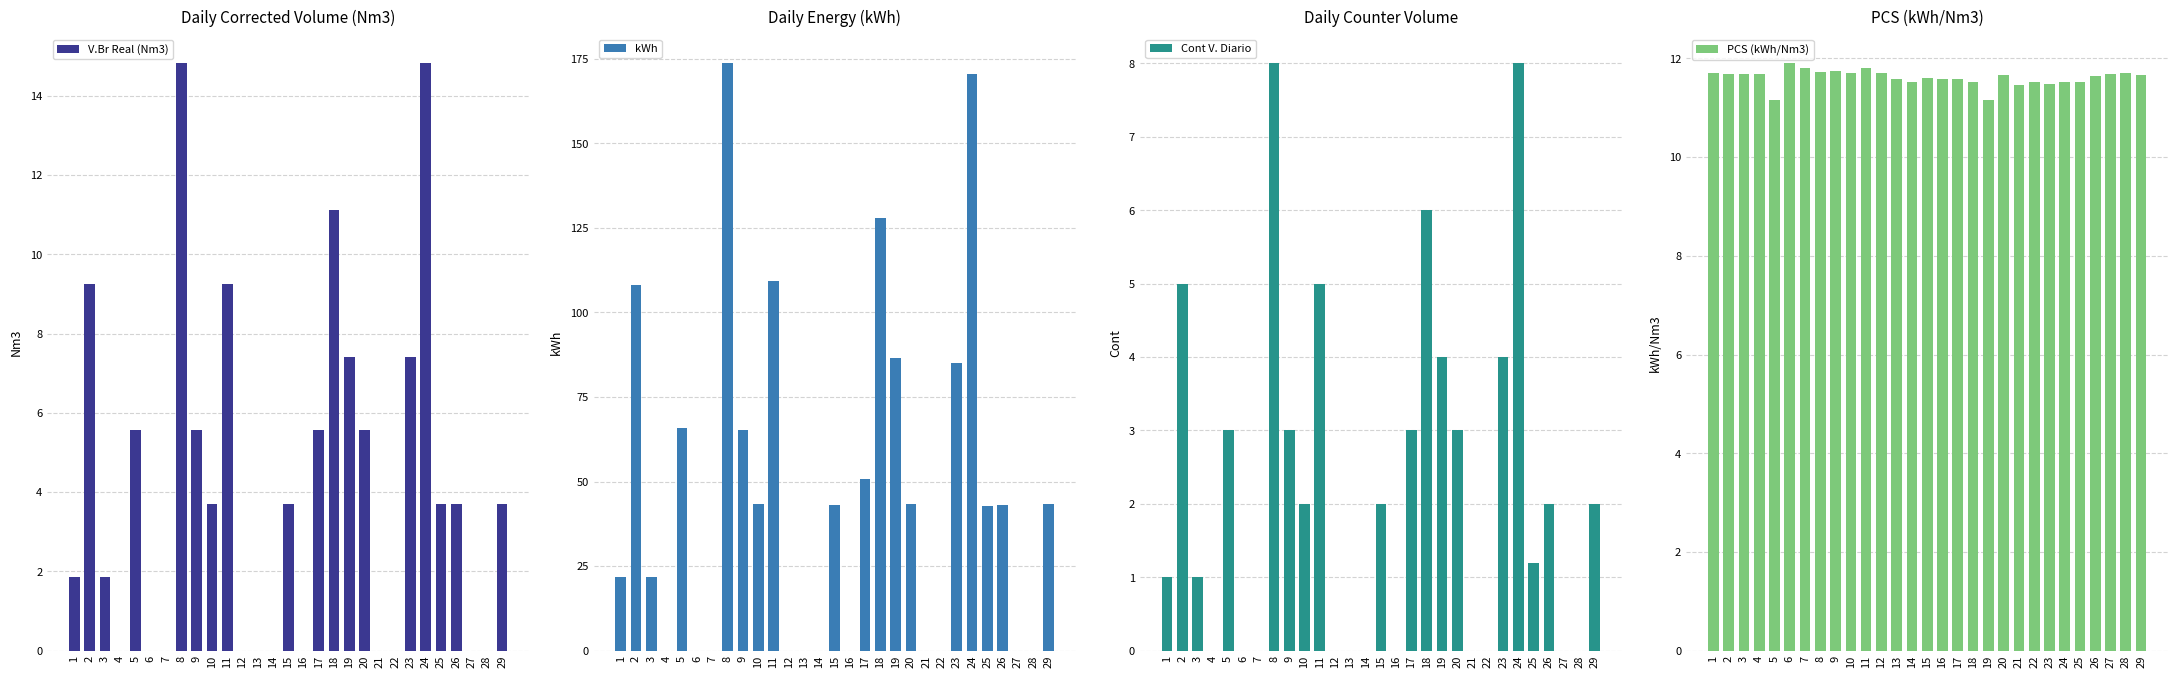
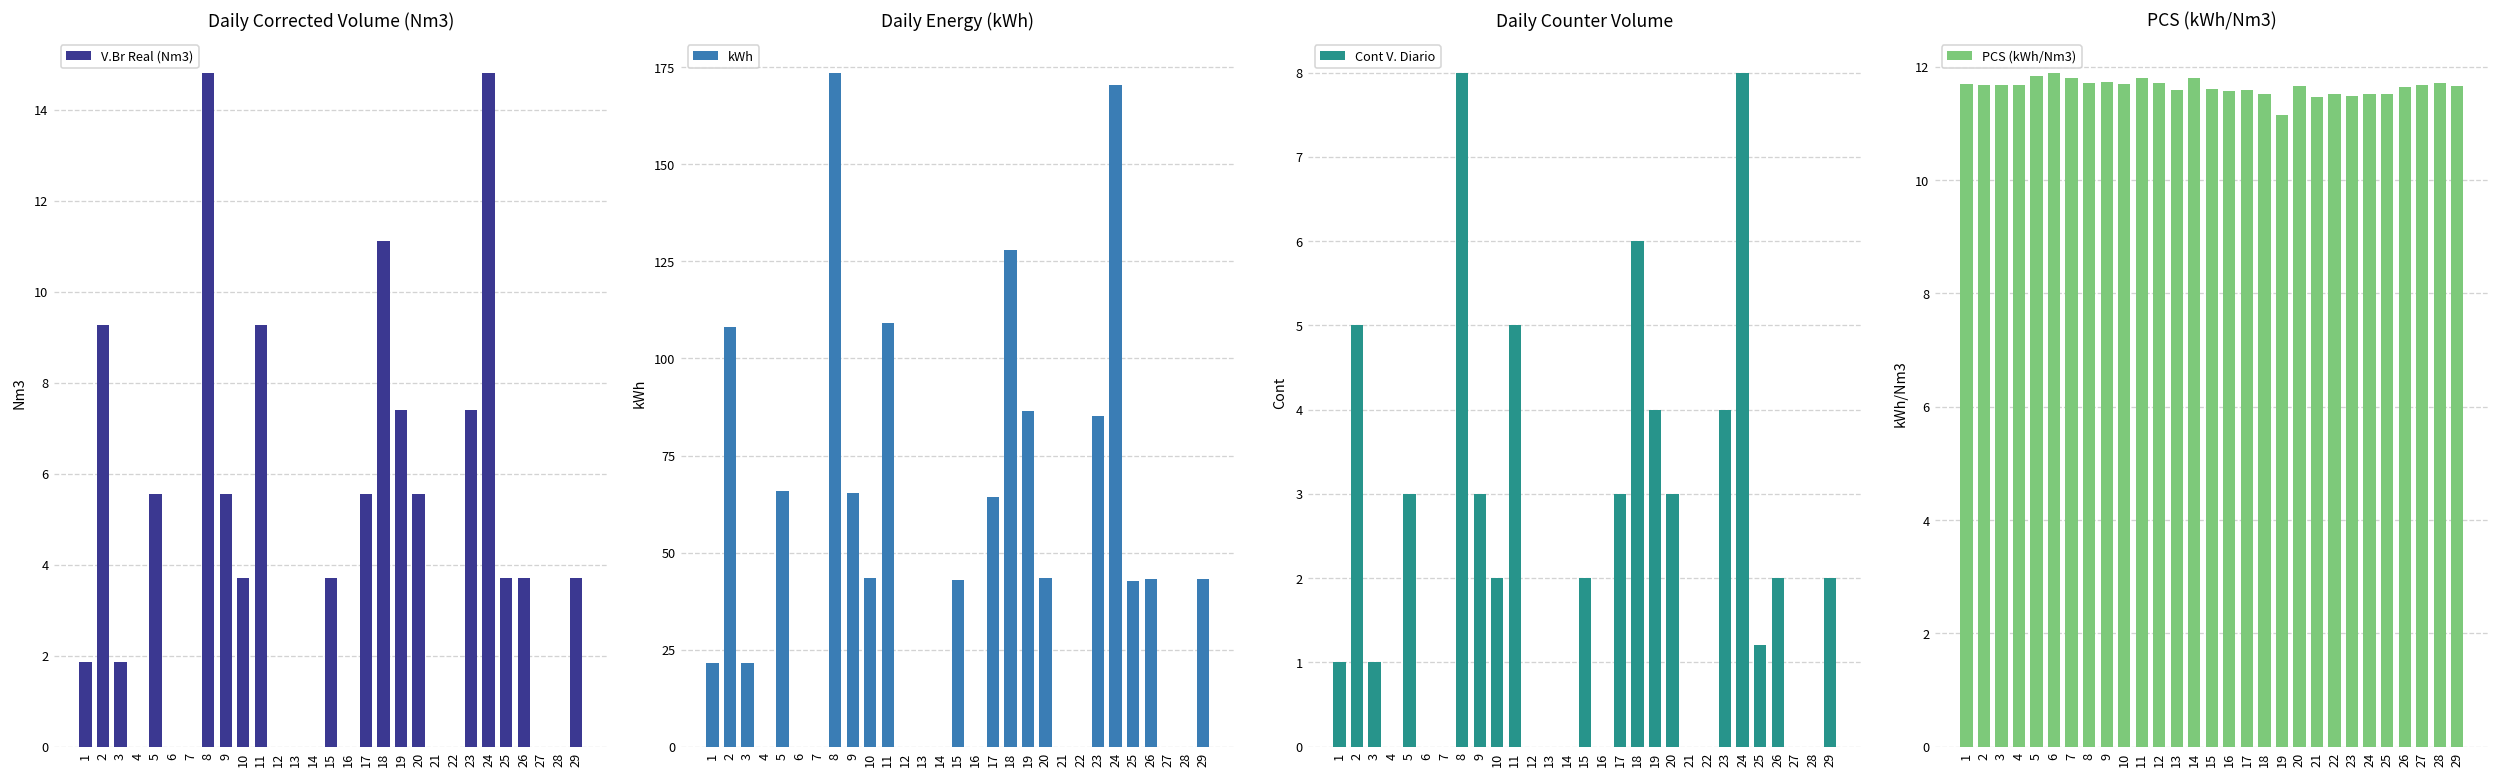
Daily Energy (kWh), 17: 51 -> 64
PCS (kWh/Nm3), 5: 11.2 -> 11.8
PCS (kWh/Nm3), 14: 11.5 -> 11.8
